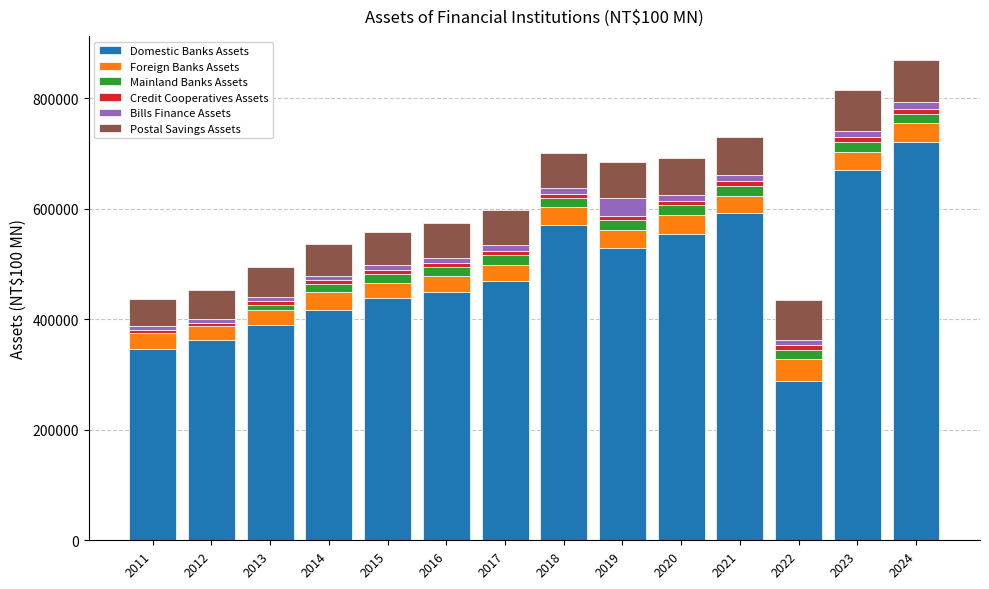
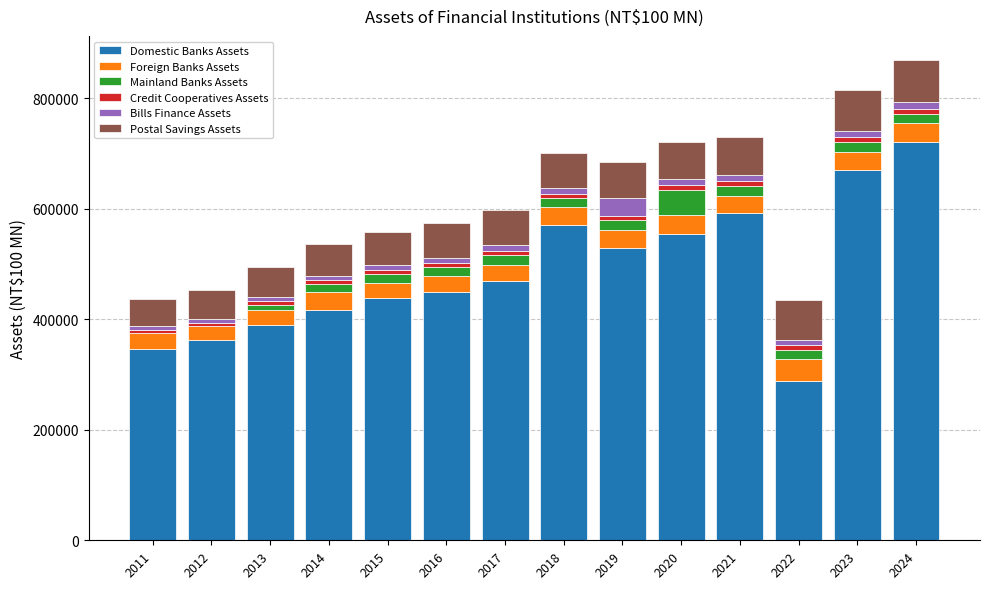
Mainland Banks Assets, 2020: 20000 -> 50000
